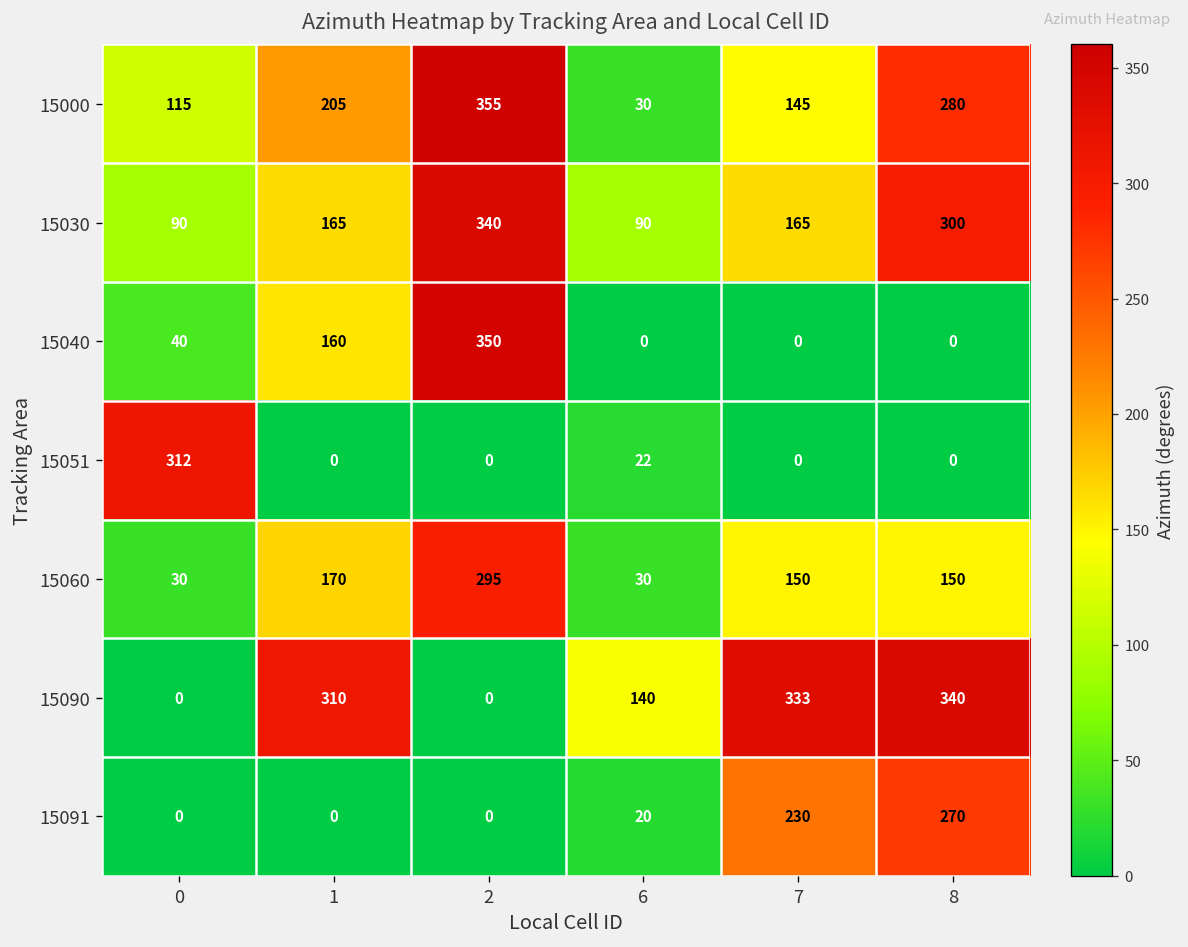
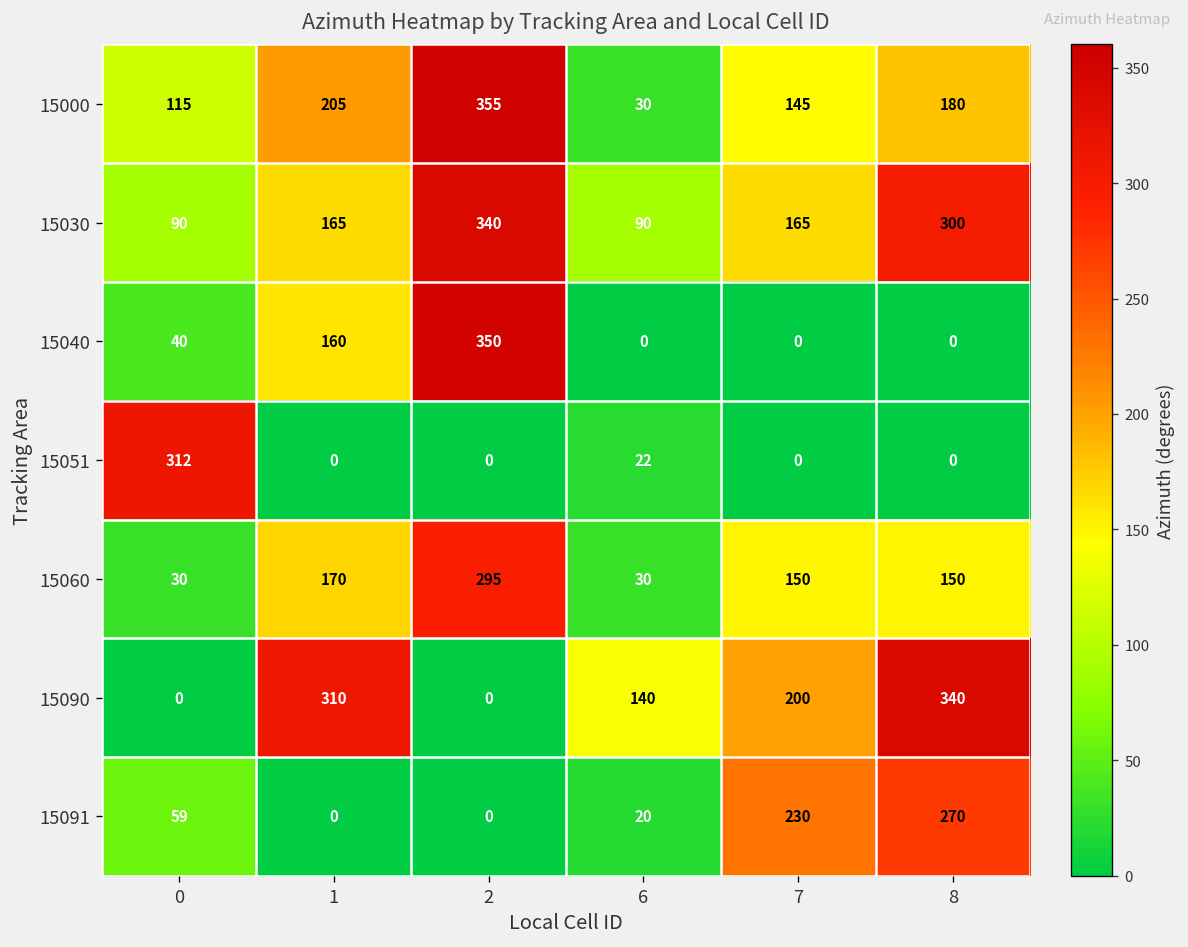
15000, 8: 280 -> 180
15090, 7: 333 -> 200
15091, 0: 0 -> 59
